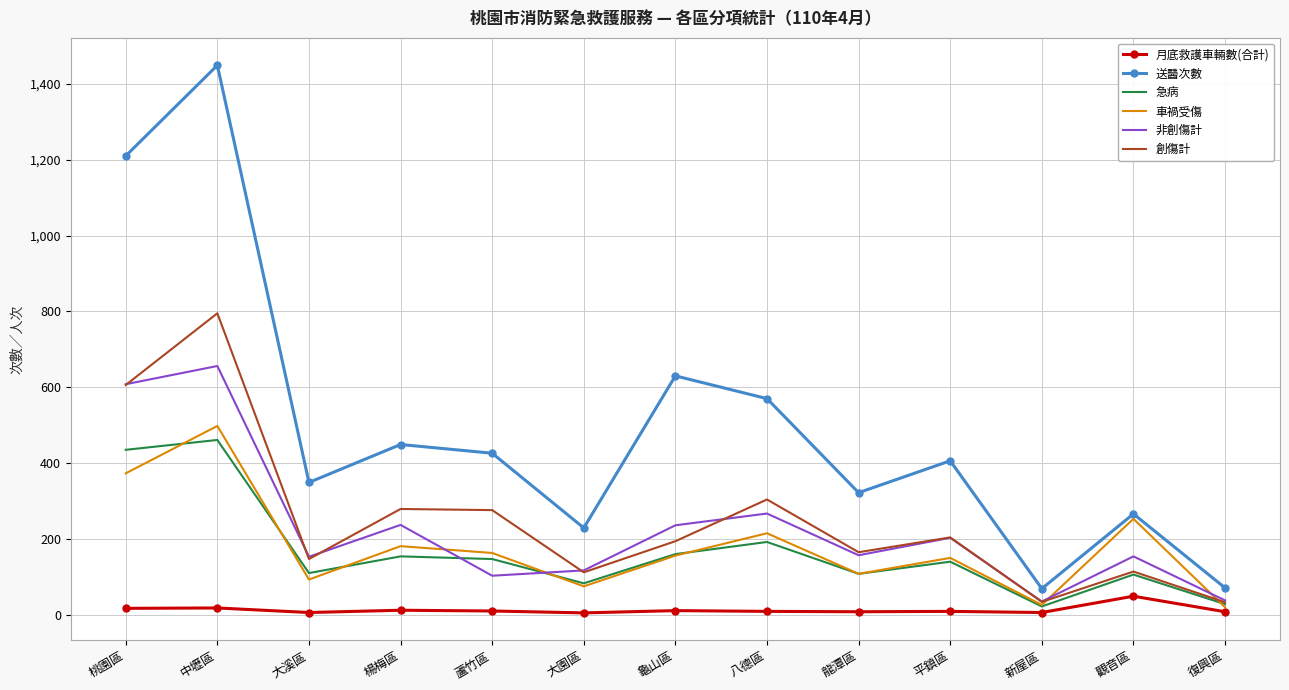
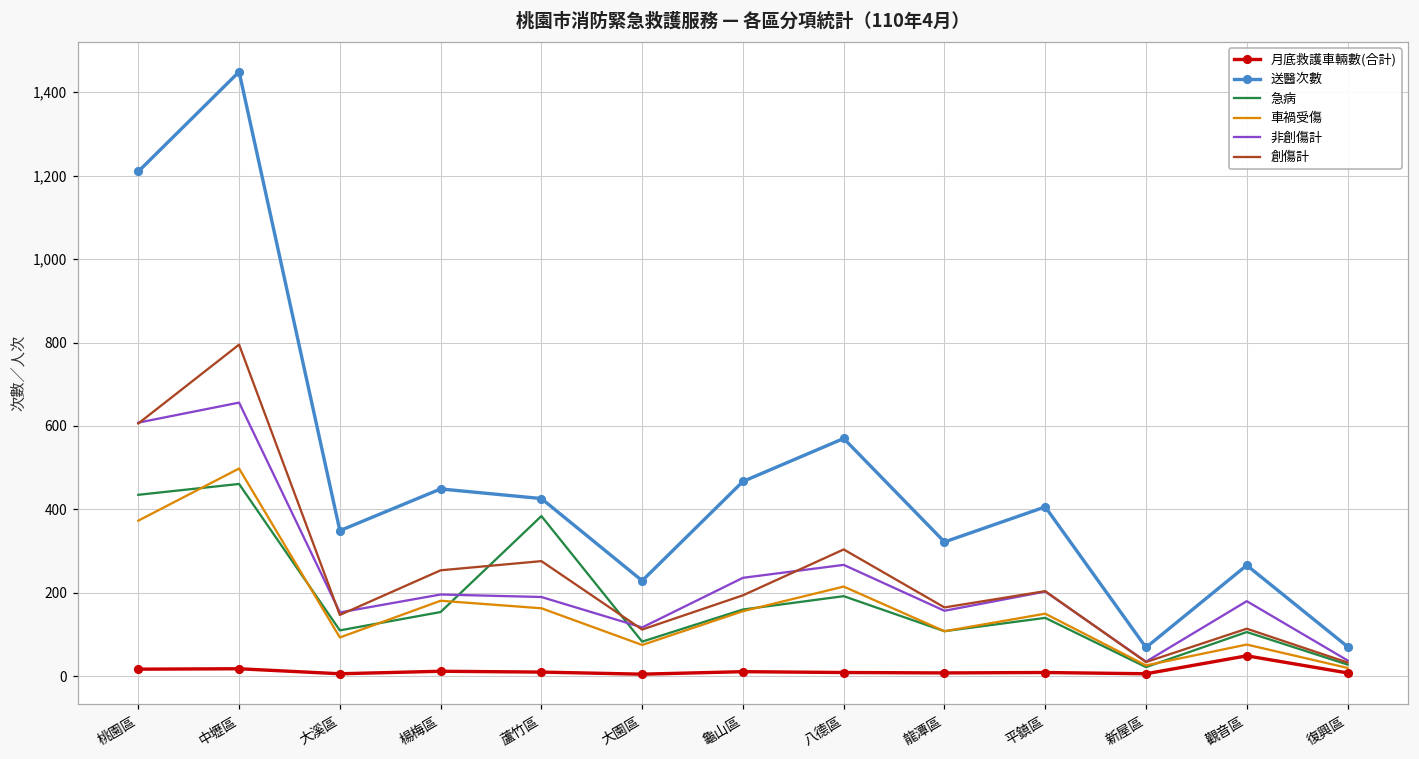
非創傷計, 楊梅區: 240 -> 200
創傷計, 楊梅區: 280 -> 250
急病, 蘆竹區: 150 -> 380
非創傷計, 蘆竹區: 100 -> 190
送醫次數, 龜山區: 630 -> 470
車禍受傷, 觀音區: 250 -> 80
非創傷計, 觀音區: 150 -> 180
